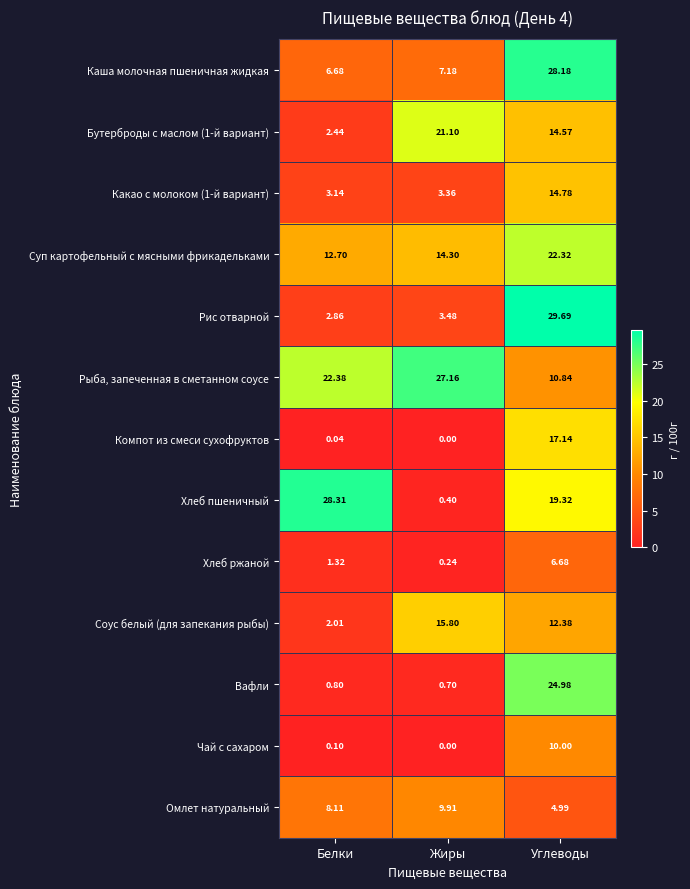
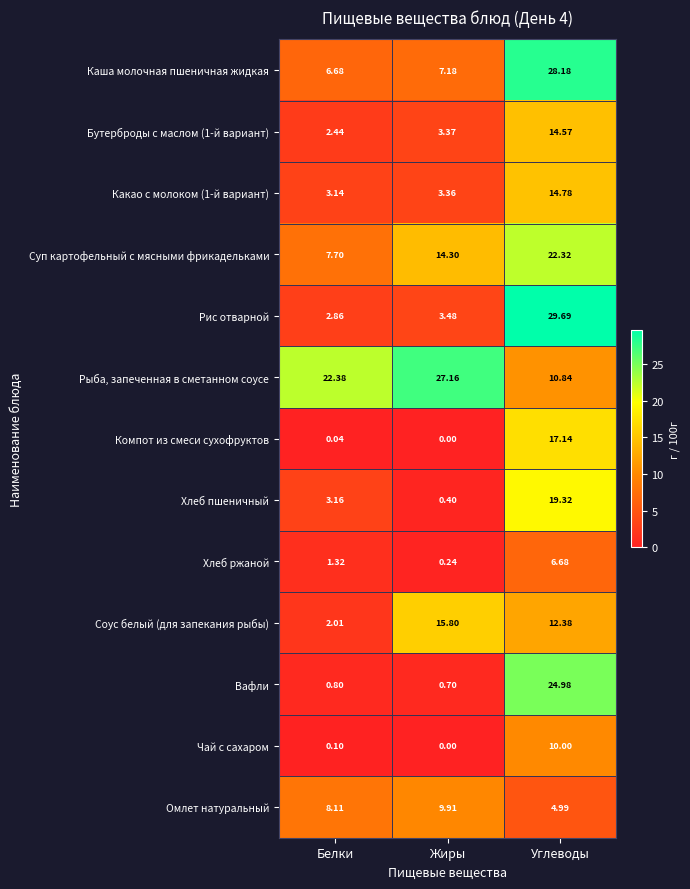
Бутерброды с маслом (1-й вариант), Жиры: 21.10 -> 3.37
Суп картофельный с мясными фрикадельками, Белки: 12.70 -> 7.70
Хлеб пшеничный, Белки: 28.31 -> 3.16
